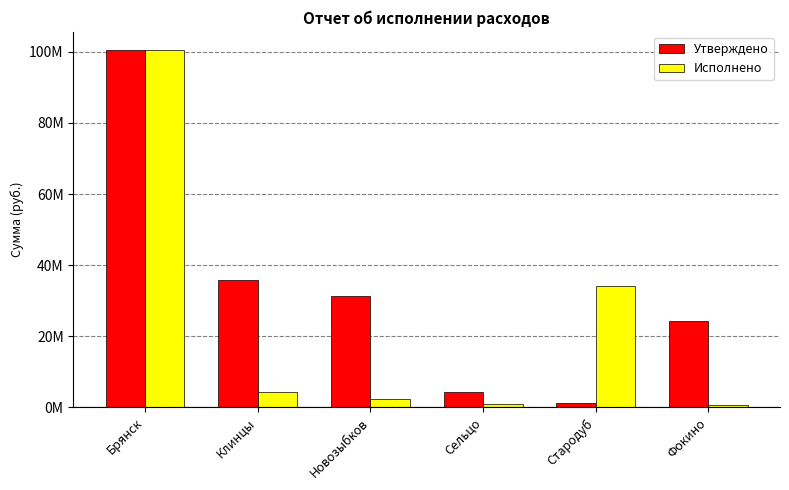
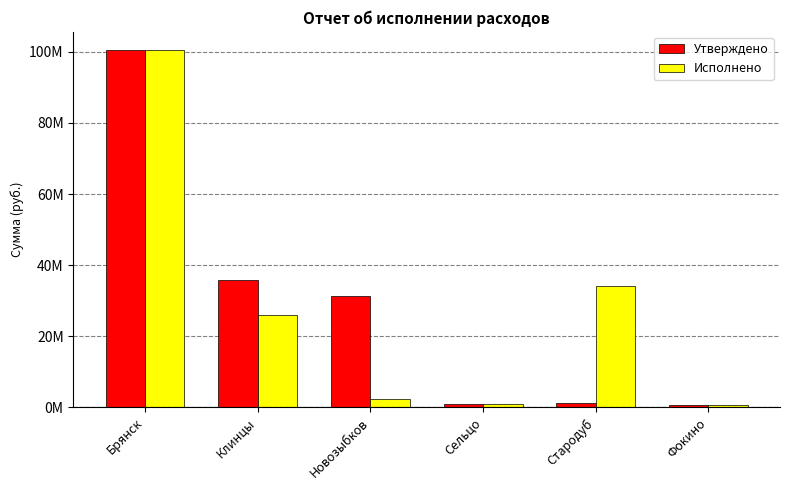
Исполнено, Клинцы: 4000000 -> 26000000
Утверждено, Сельцо: 4000000 -> 1000000
Утверждено, Фокино: 24000000 -> 1000000
